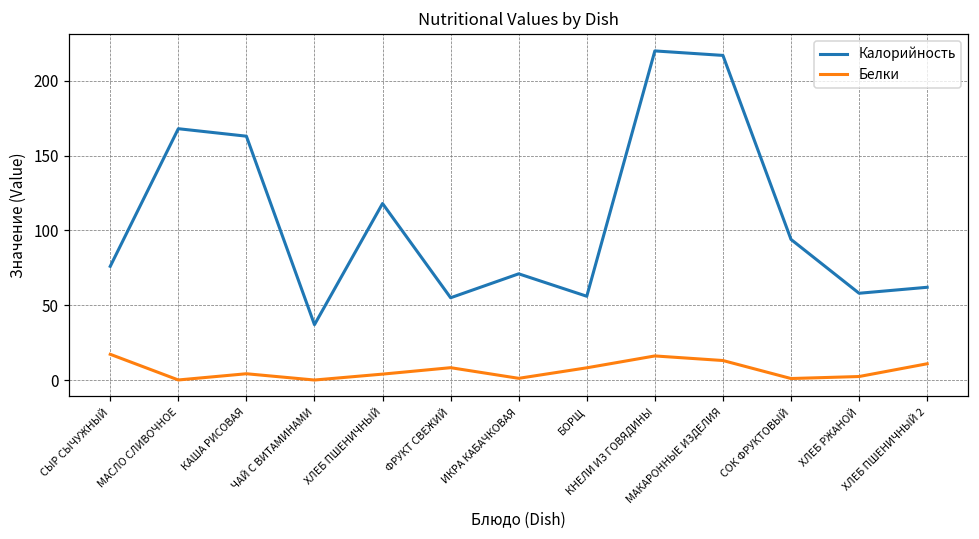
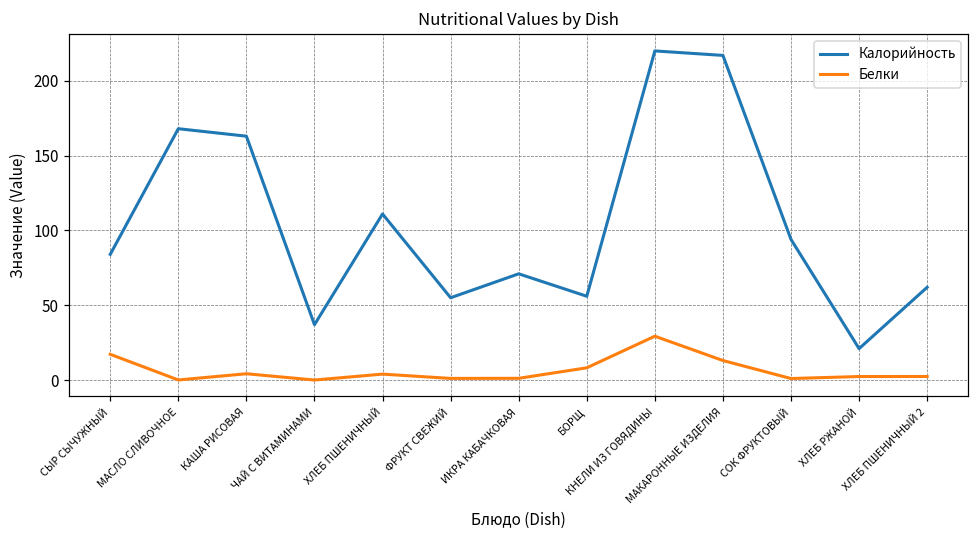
Калорийность, СЫР СЫЧУЖНЫЙ: 76 -> 84
Калорийность, ХЛЕБ ПШЕНИЧНЫЙ: 118 -> 111
Белки, ФРУКТ СВЕЖИЙ: 8 -> 1
Белки, КНЕЛИ ИЗ ГОВЯДИНЫ: 16 -> 29
Калорийность, ХЛЕБ РЖАНОЙ: 58 -> 21
Белки, ХЛЕБ ПШЕНИЧНЫЙ 2: 11 -> 2
